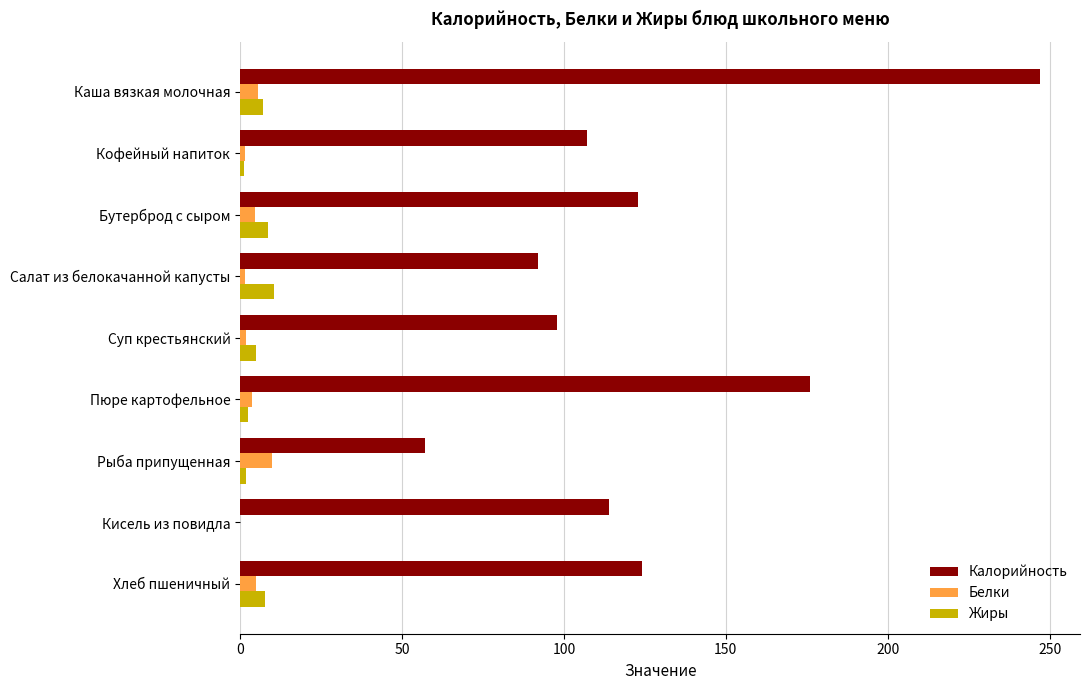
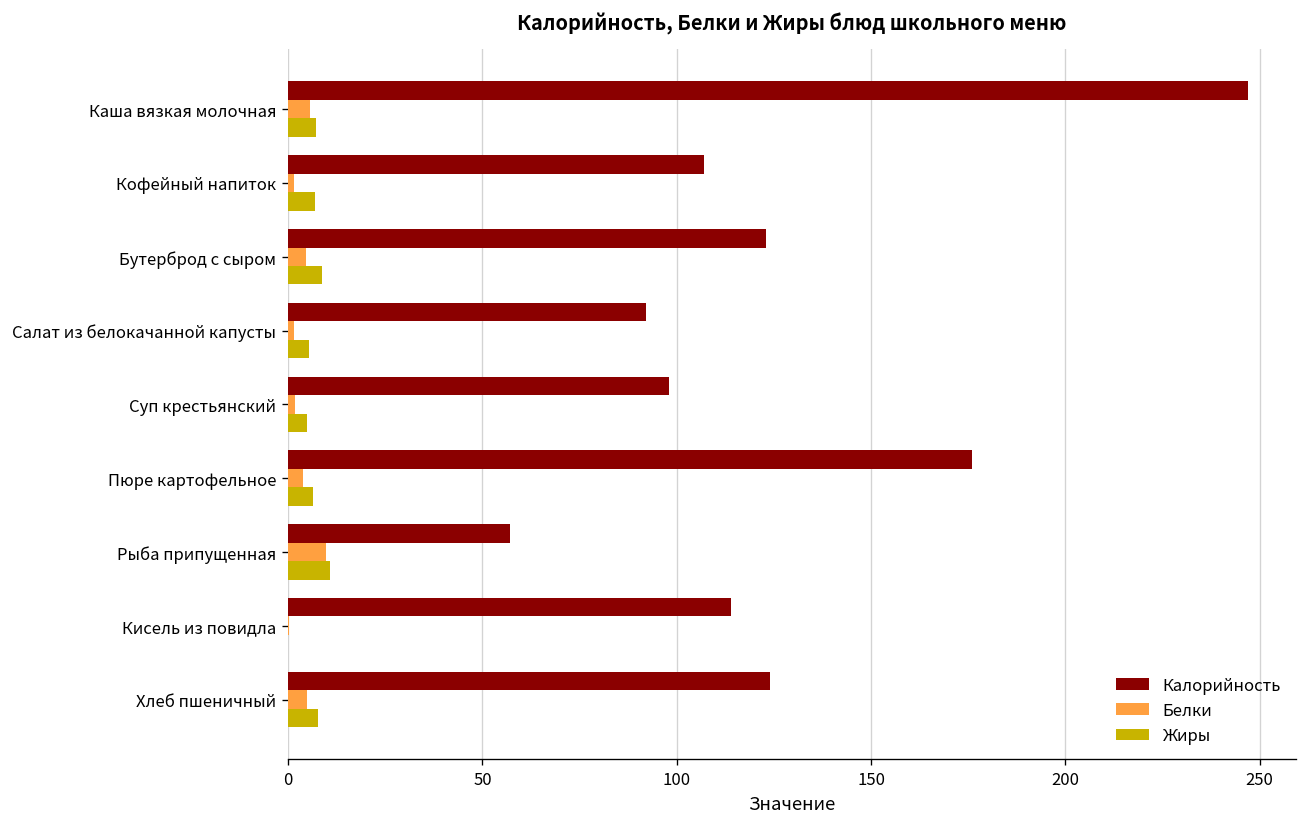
Жиры, Кофейный напиток: 1 -> 7
Жиры, Салат из белокачанной капусты: 10 -> 5
Жиры, Пюре картофельное: 3 -> 6
Жиры, Рыба припущенная: 2 -> 11
